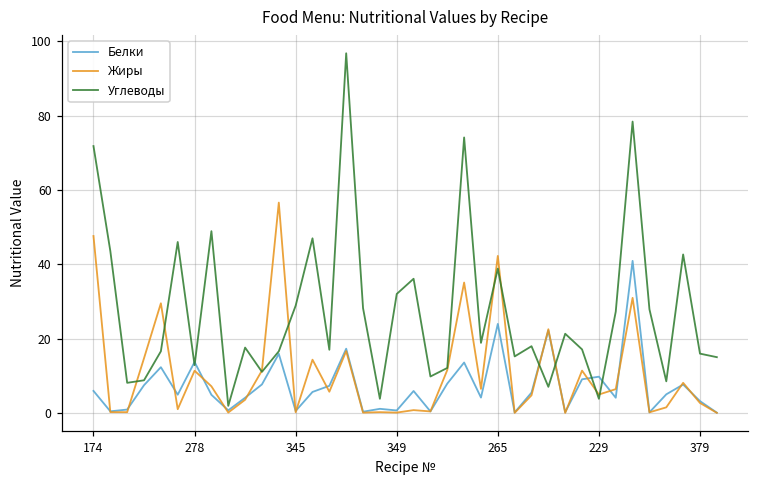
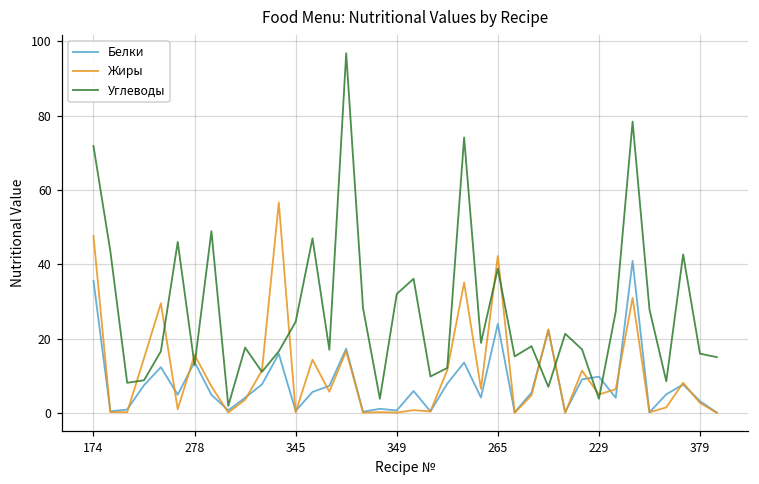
Белки, 174: 6 -> 36
Жиры, 278: 11 -> 16
Углеводы, 345: 29 -> 25
